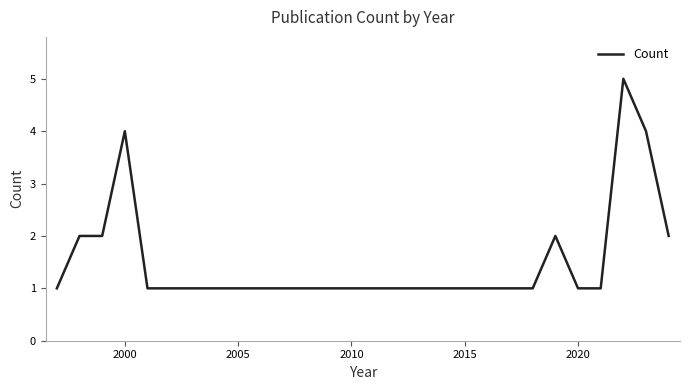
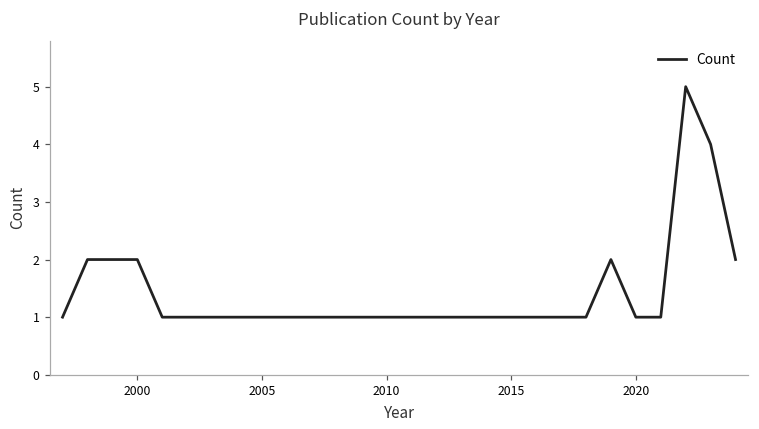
2000: 4 -> 2
